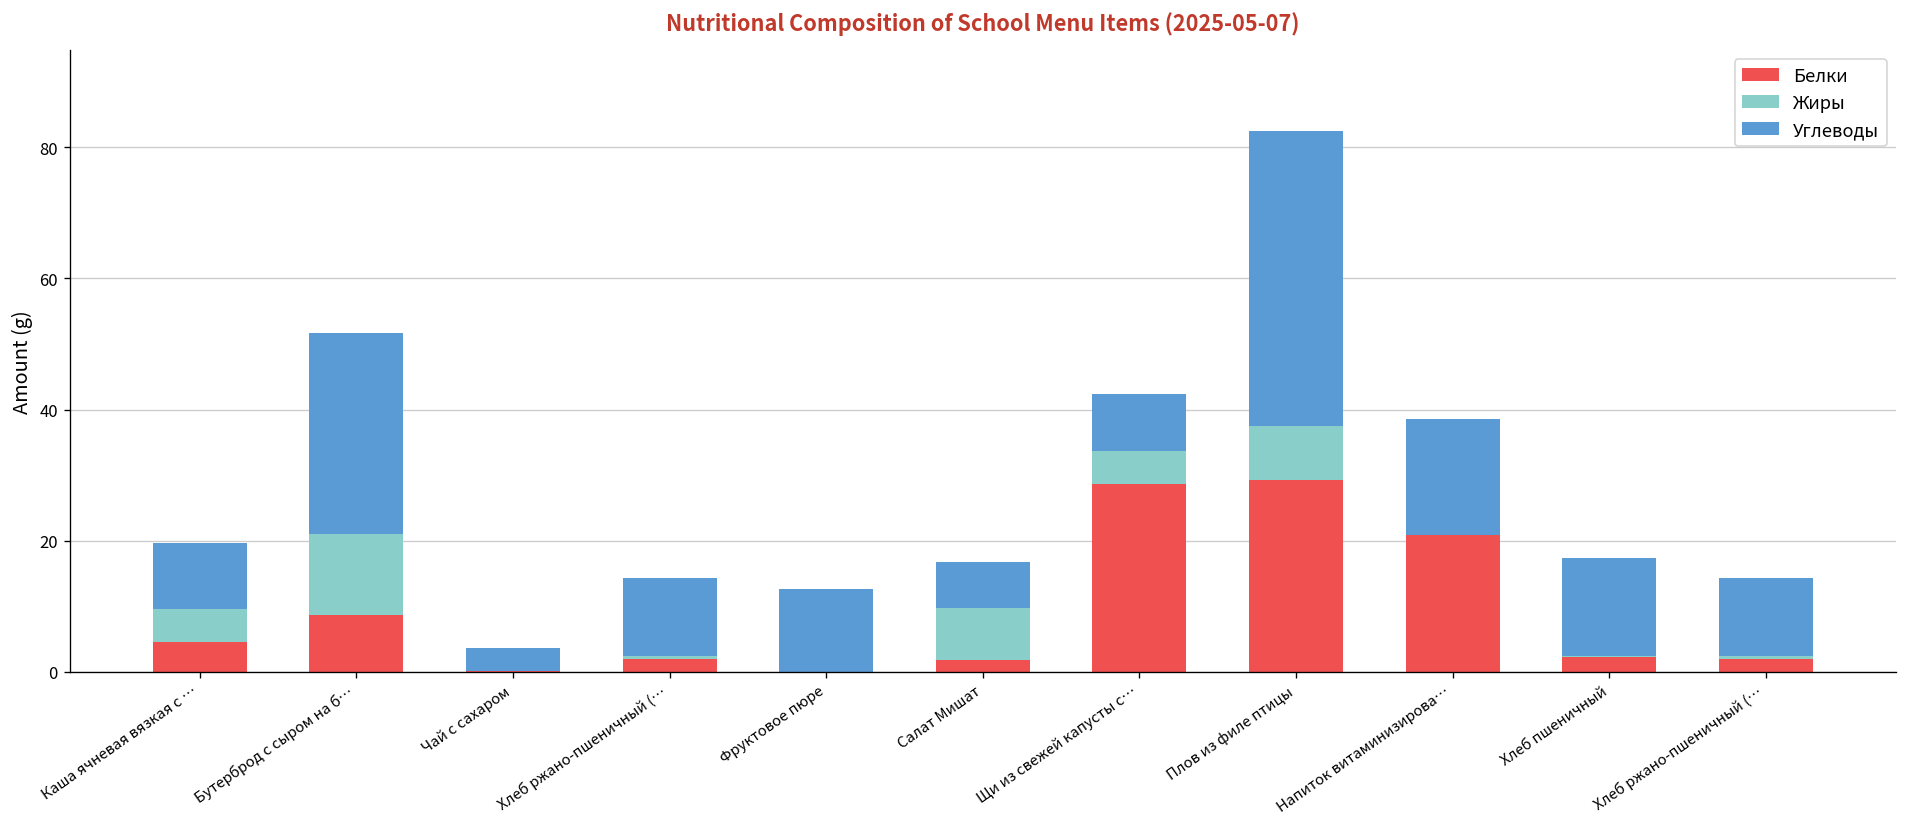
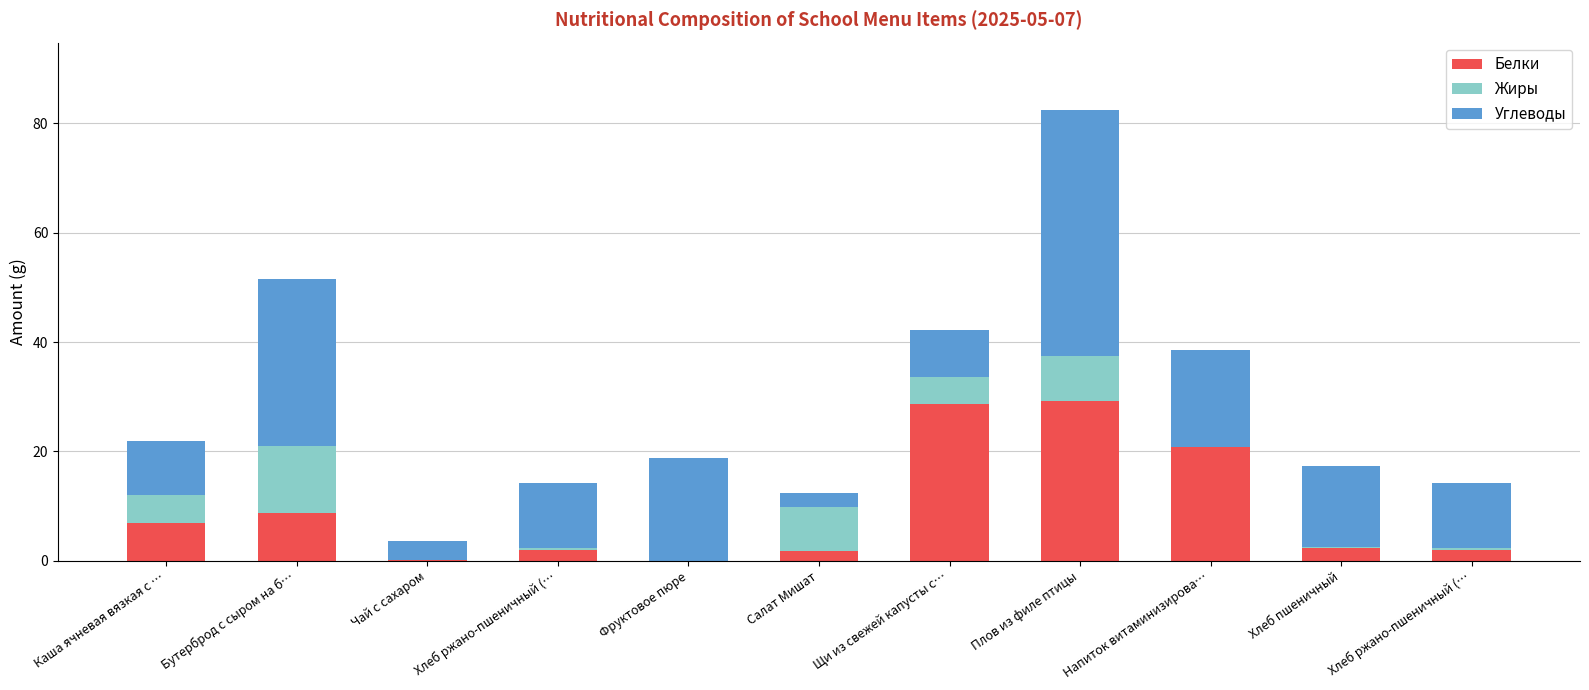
Белки, Каша ячневая вязкая с …: 5 -> 7
Углеводы, Фруктовое пюре: 13 -> 19
Углеводы, Салат Мишат: 7 -> 3
